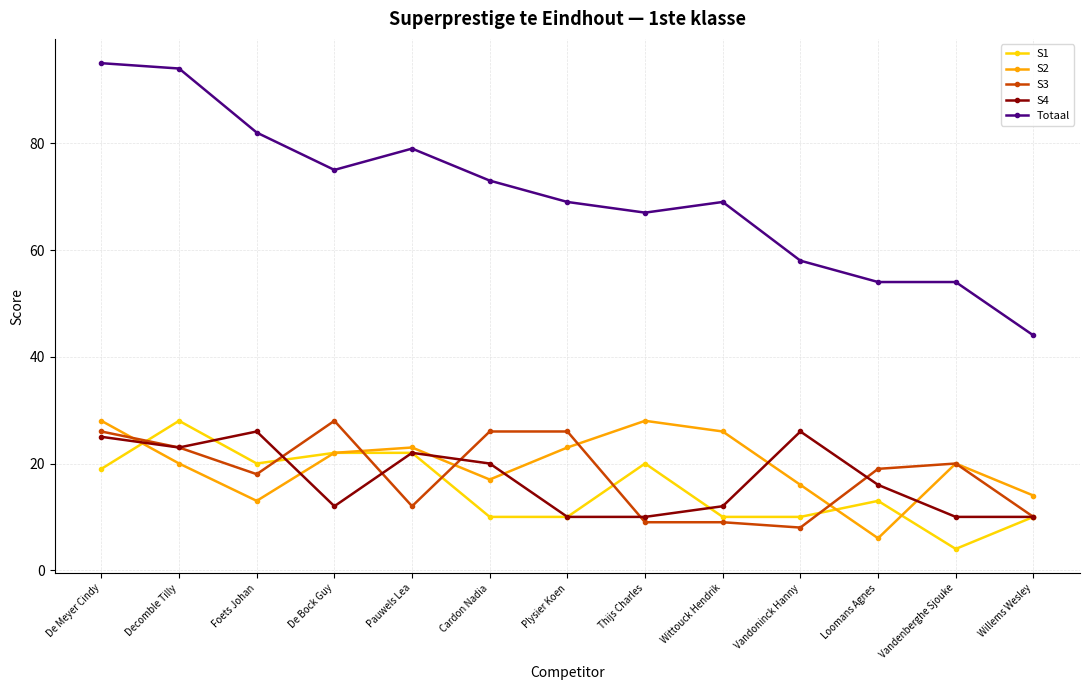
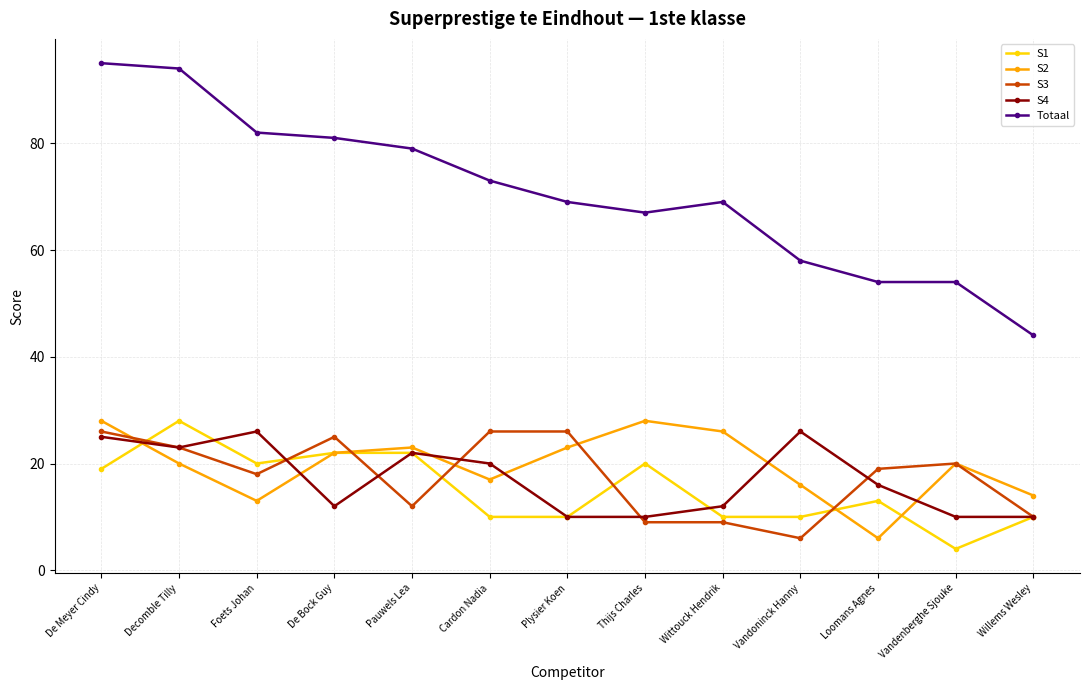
S3, De Bock Guy: 28 -> 25
Totaal, De Bock Guy: 75 -> 81
S3, Vandoninck Hanny: 8 -> 6
